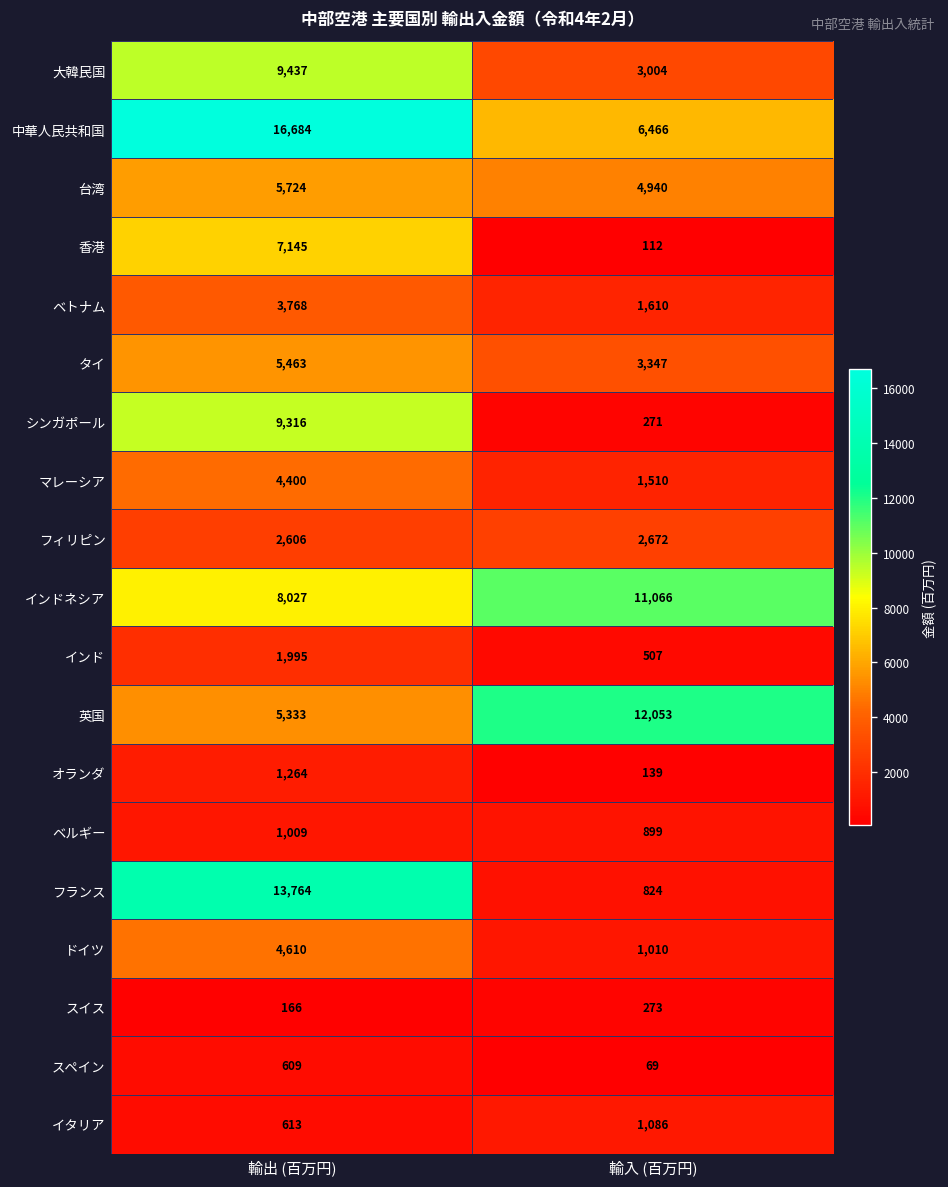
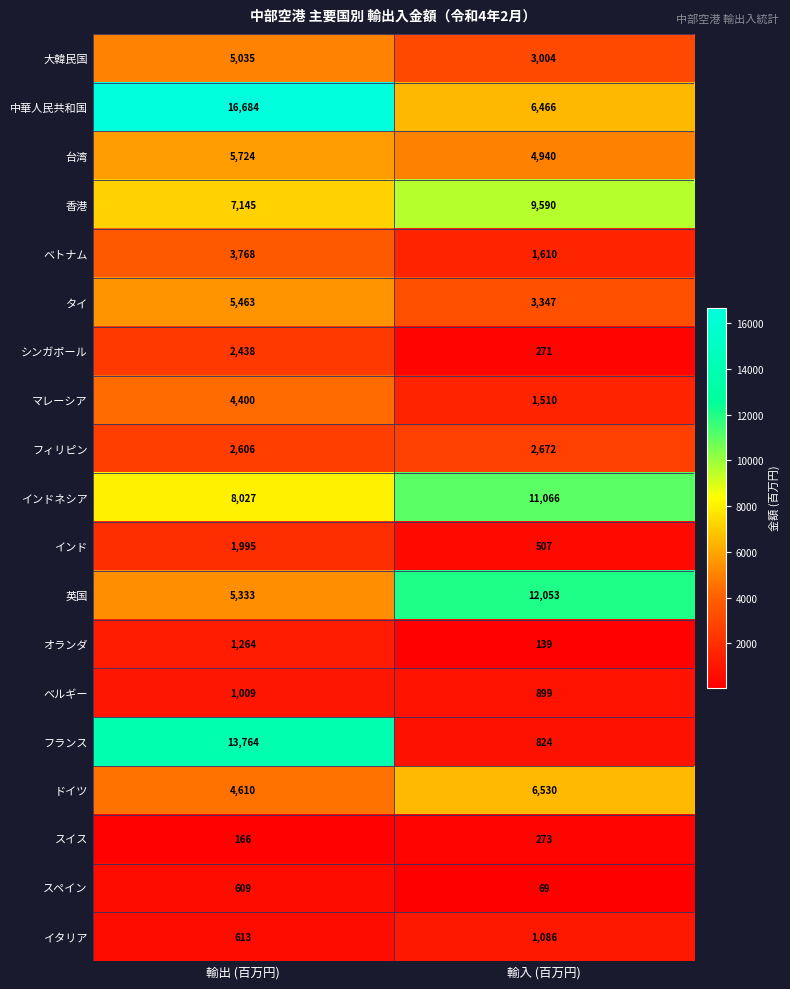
大韓民国, 輸出 (百万円): 9,437 -> 5,035
香港, 輸入 (百万円): 112 -> 9,590
シンガポール, 輸出 (百万円): 9,316 -> 2,438
ドイツ, 輸入 (百万円): 1,010 -> 6,530
